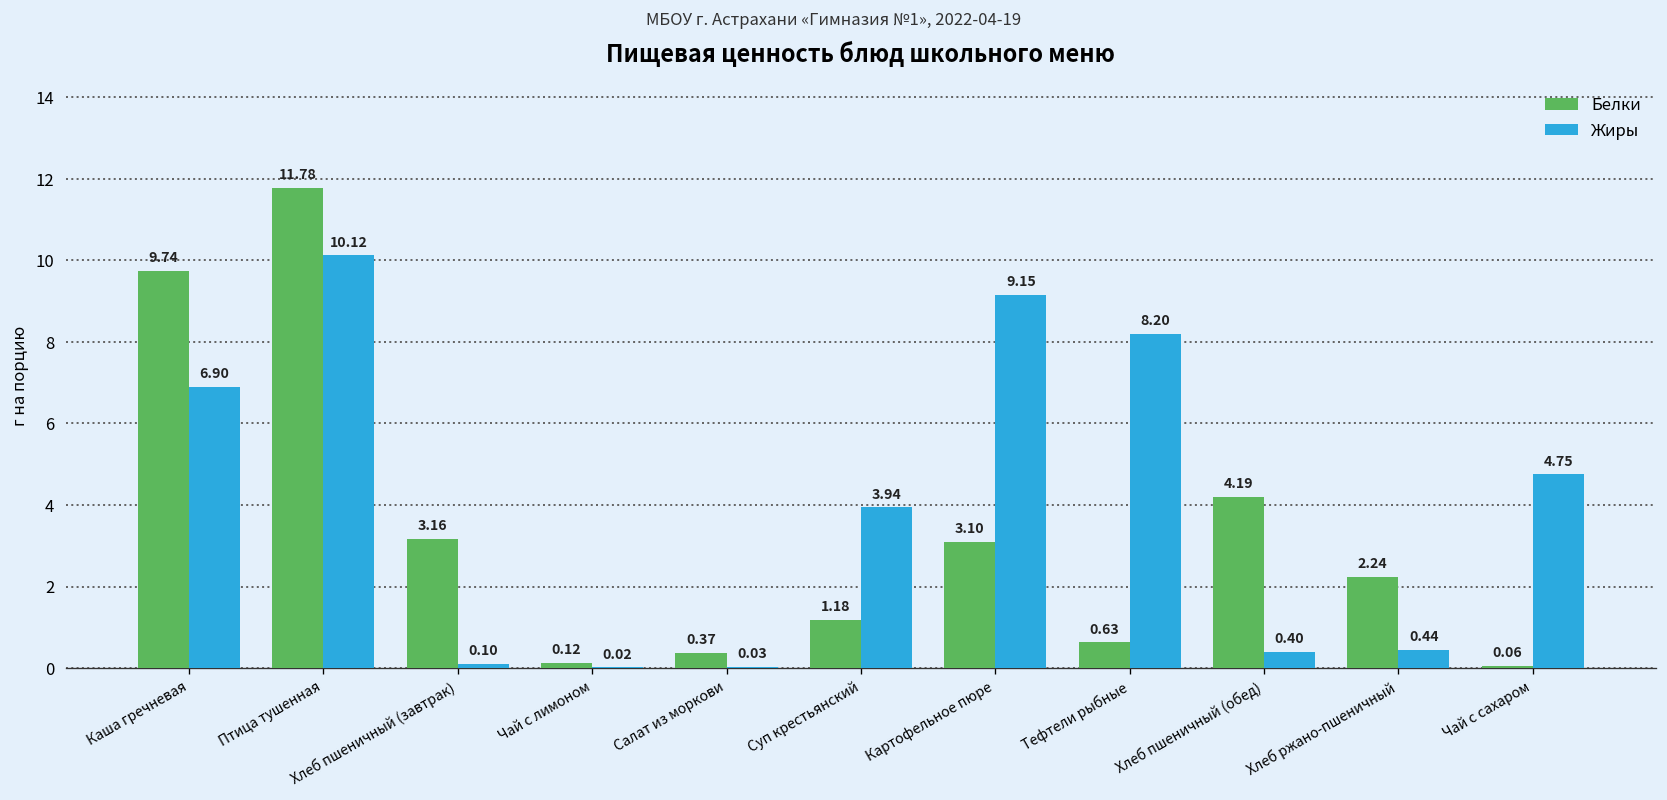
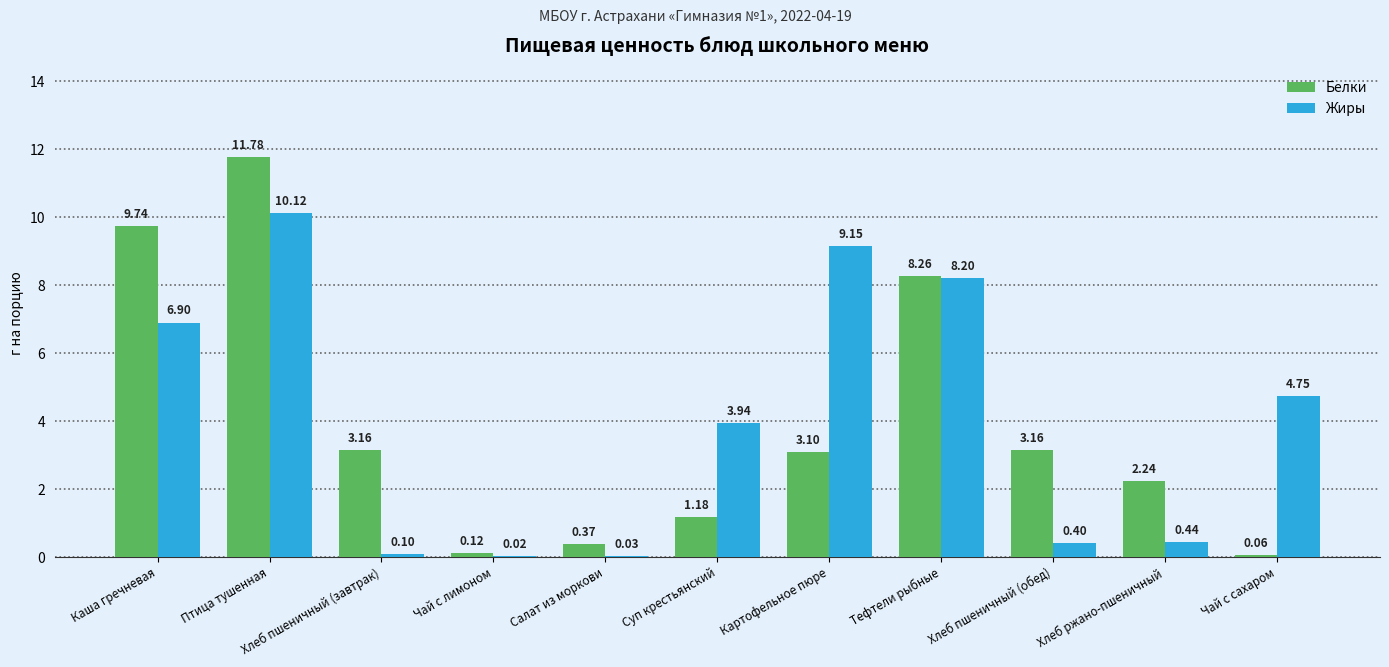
Белки, Тефтели рыбные: 0.63 -> 8.26
Белки, Хлеб пшеничный (обед): 4.19 -> 3.16
